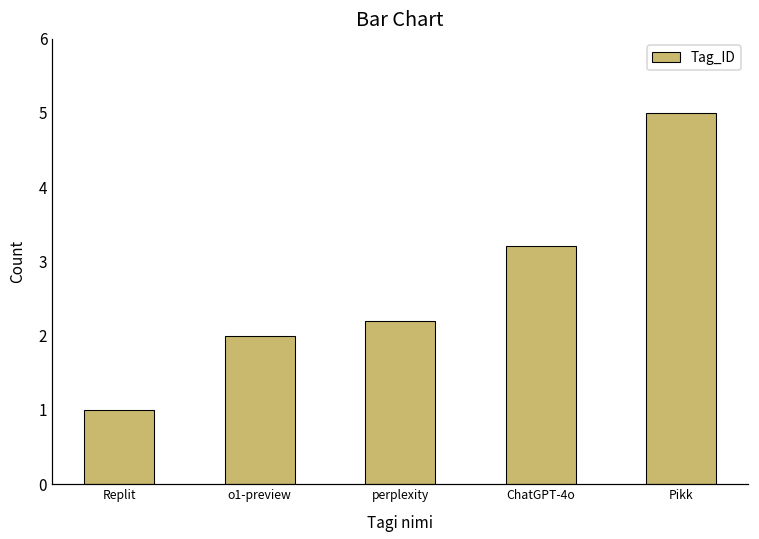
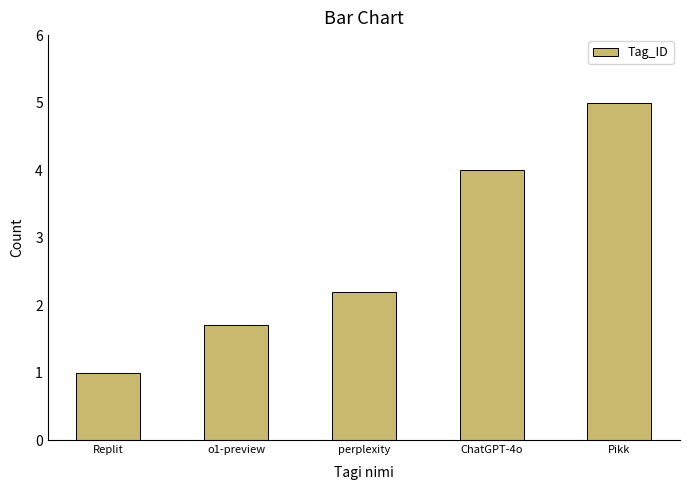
o1-preview: 2.0 -> 1.7
ChatGPT-4o: 3.2 -> 4.0
